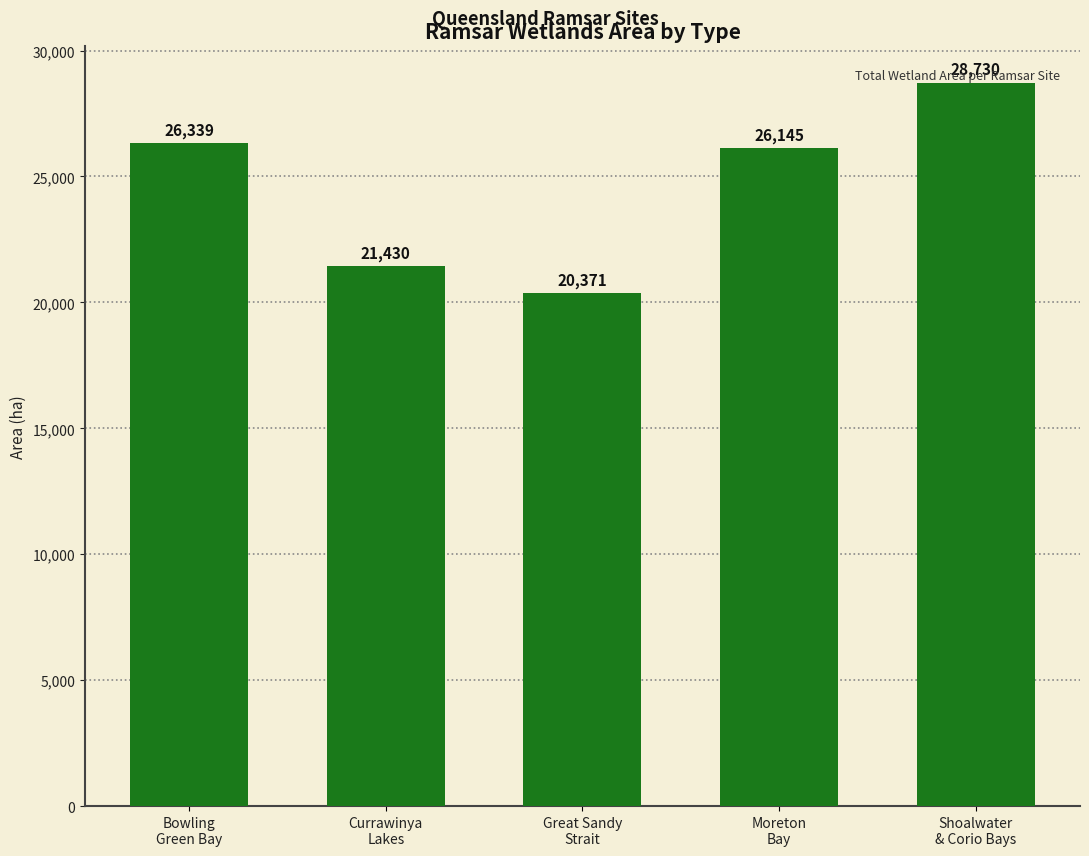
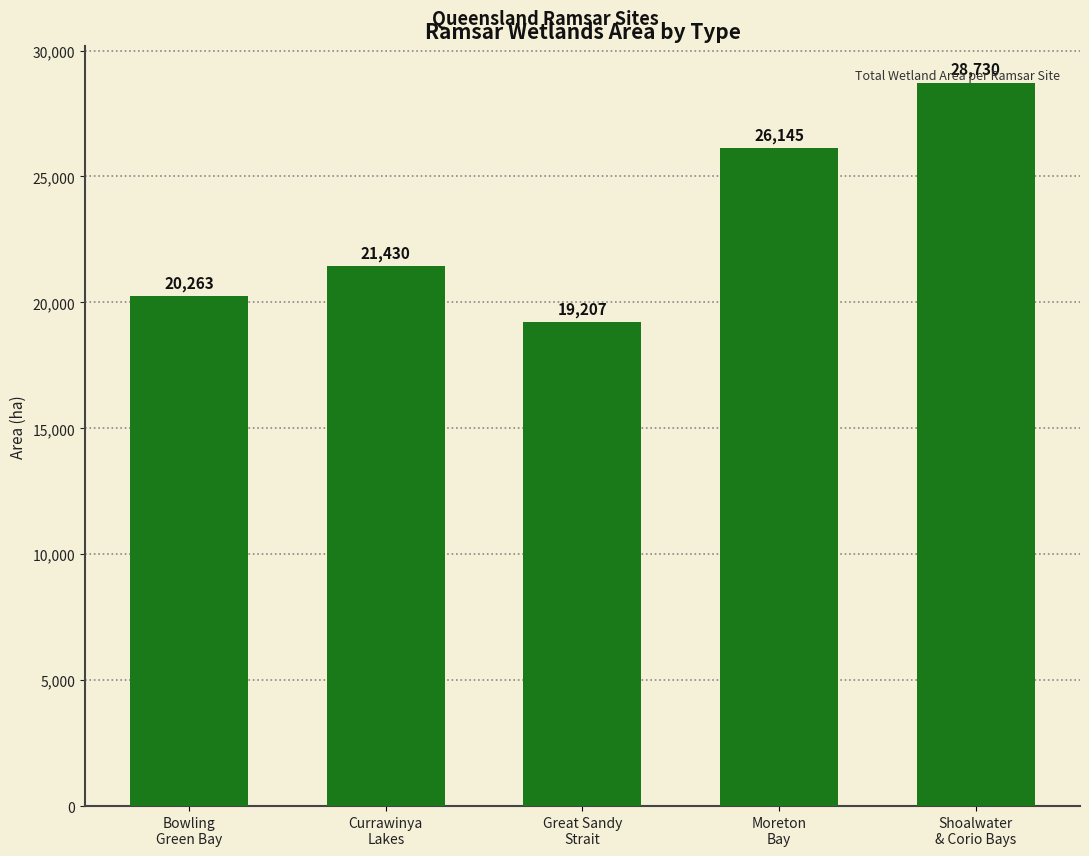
Bowling Green Bay: 26,339 -> 20,263
Great Sandy Strait: 20,371 -> 19,207
